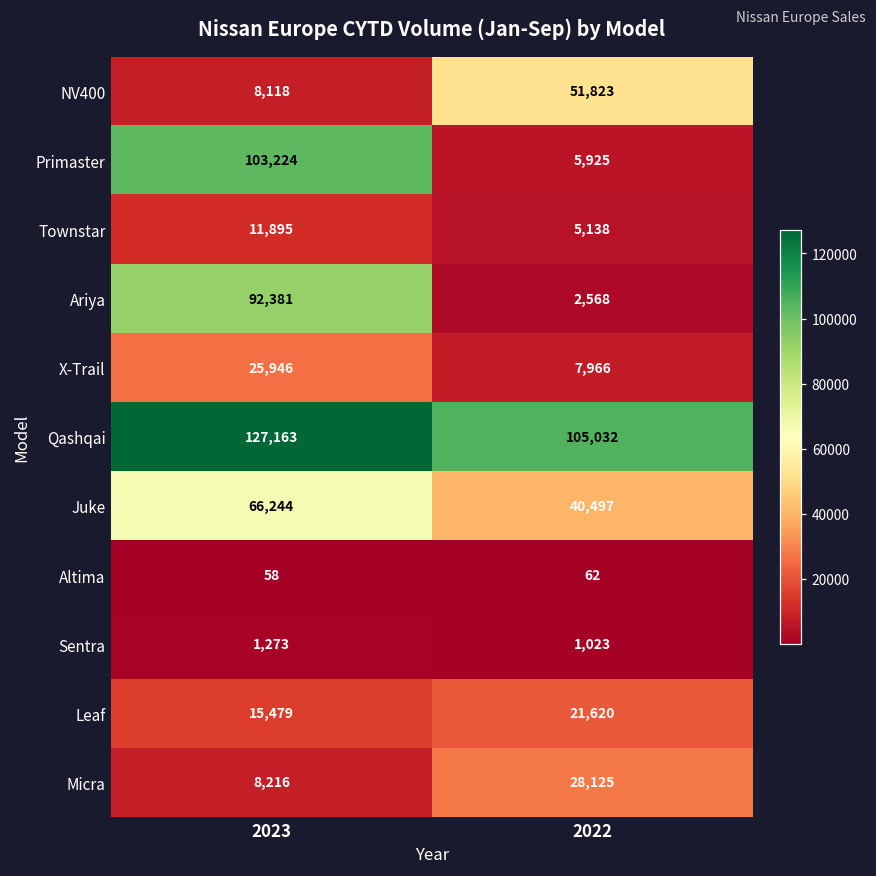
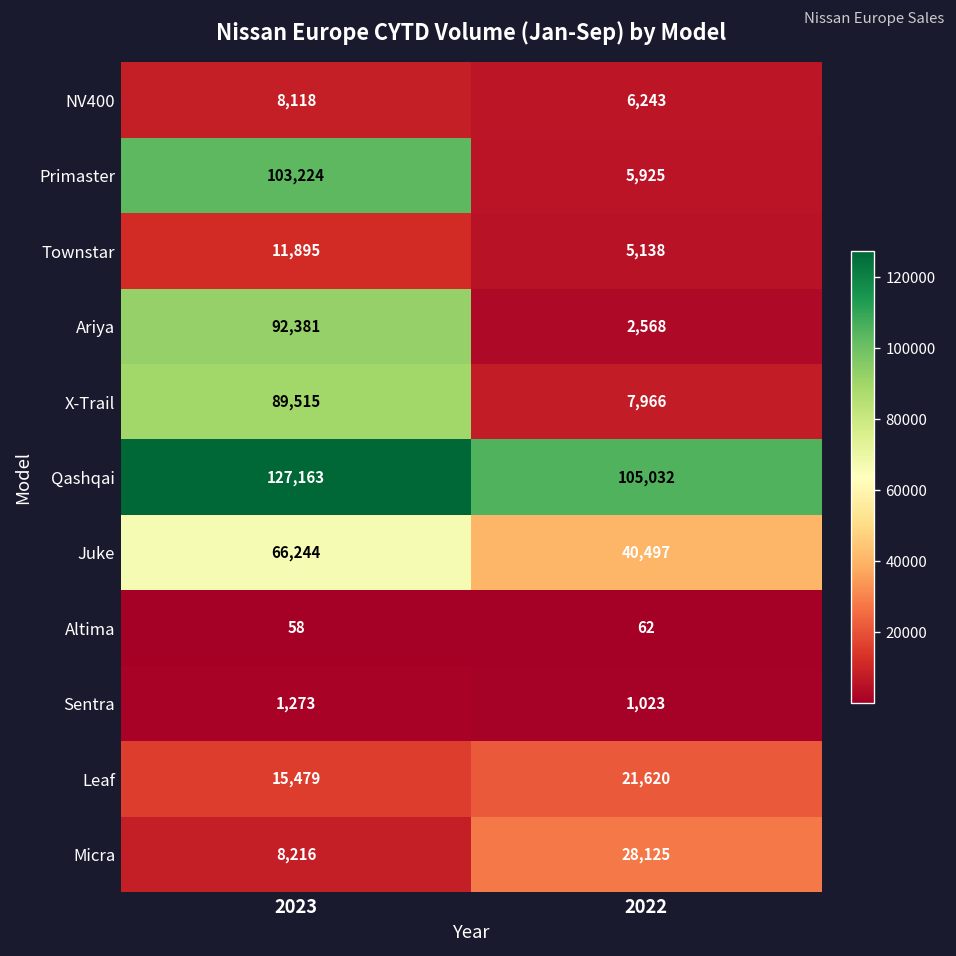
NV400, 2022: 51,823 -> 6,243
X-Trail, 2023: 25,946 -> 89,515
